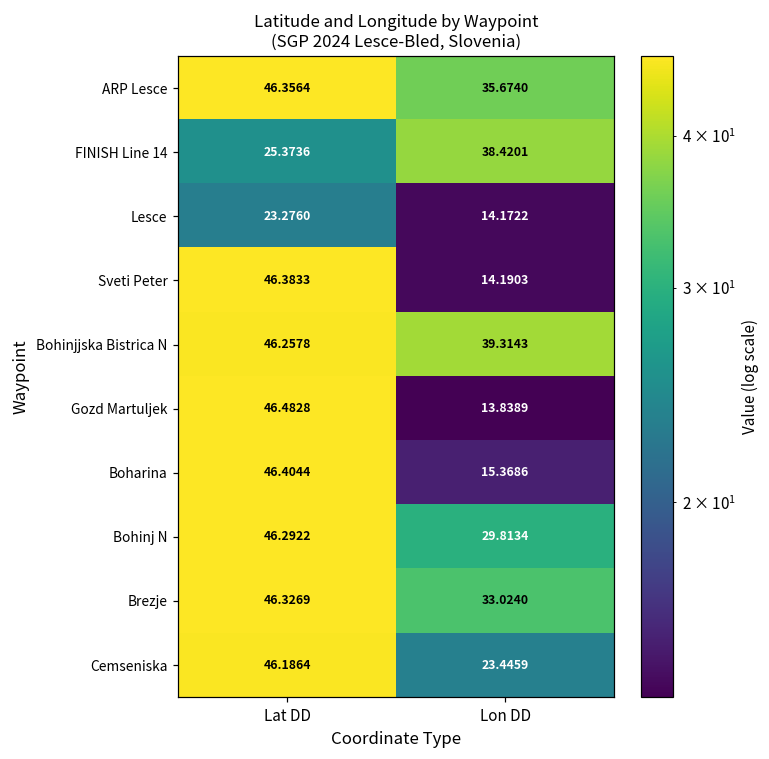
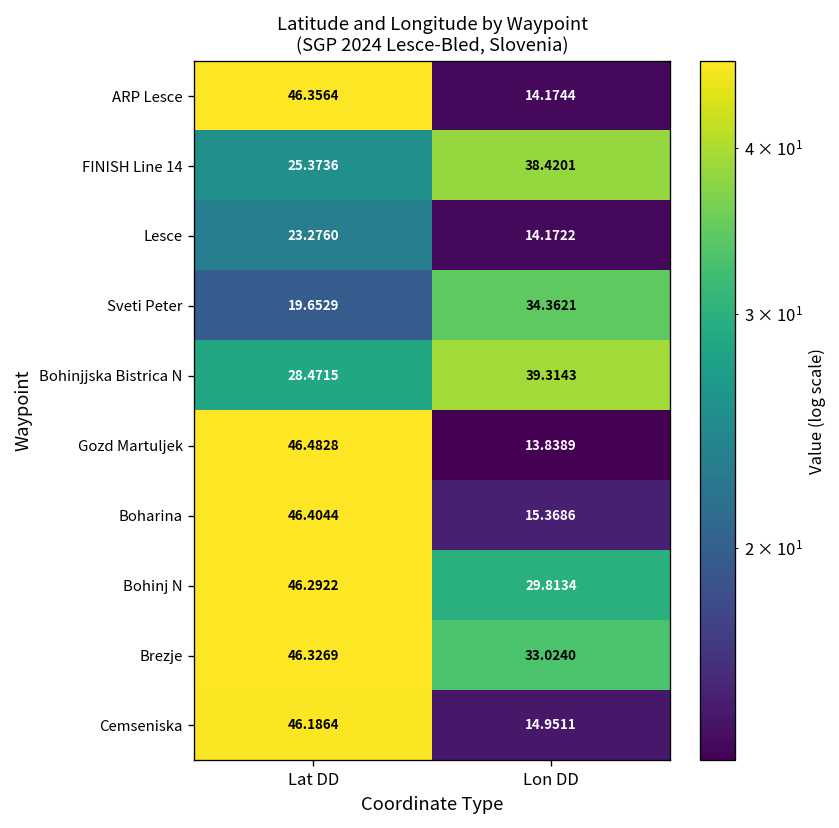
ARP Lesce, Lon DD: 35.6740 -> 14.1744
Sveti Peter, Lat DD: 46.3833 -> 19.6529
Sveti Peter, Lon DD: 14.1903 -> 34.3621
Bohinjjska Bistrica N, Lat DD: 46.2578 -> 28.4715
Cemseniska, Lon DD: 23.4459 -> 14.9511
